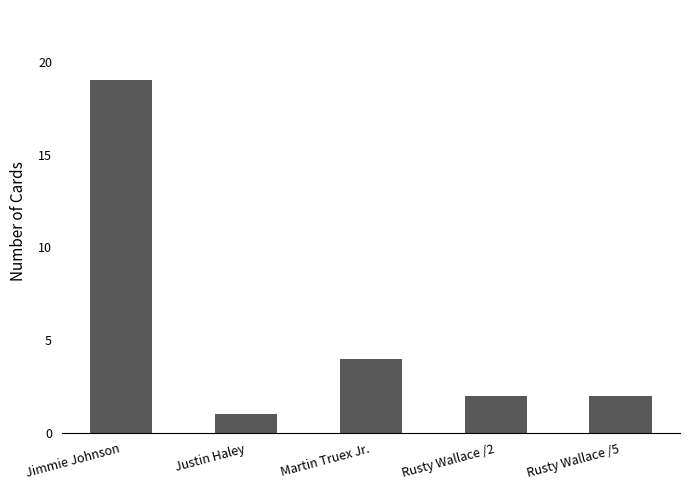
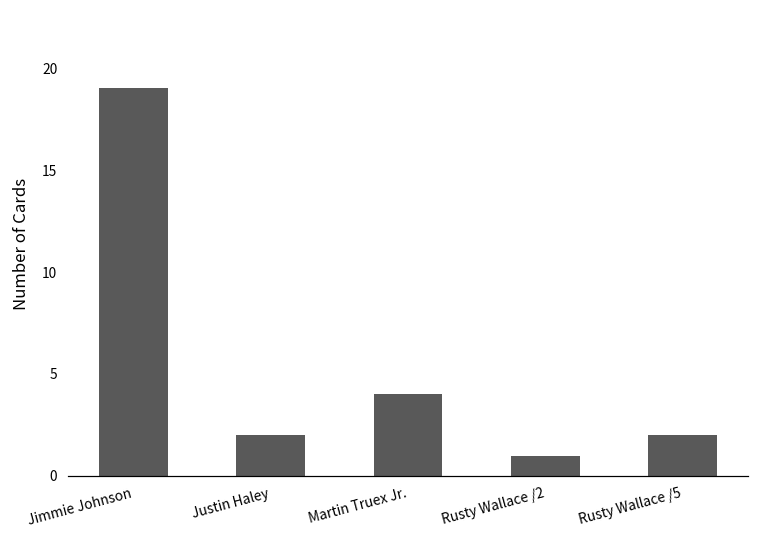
Justin Haley: 1 -> 2
Rusty Wallace /2: 2 -> 1
